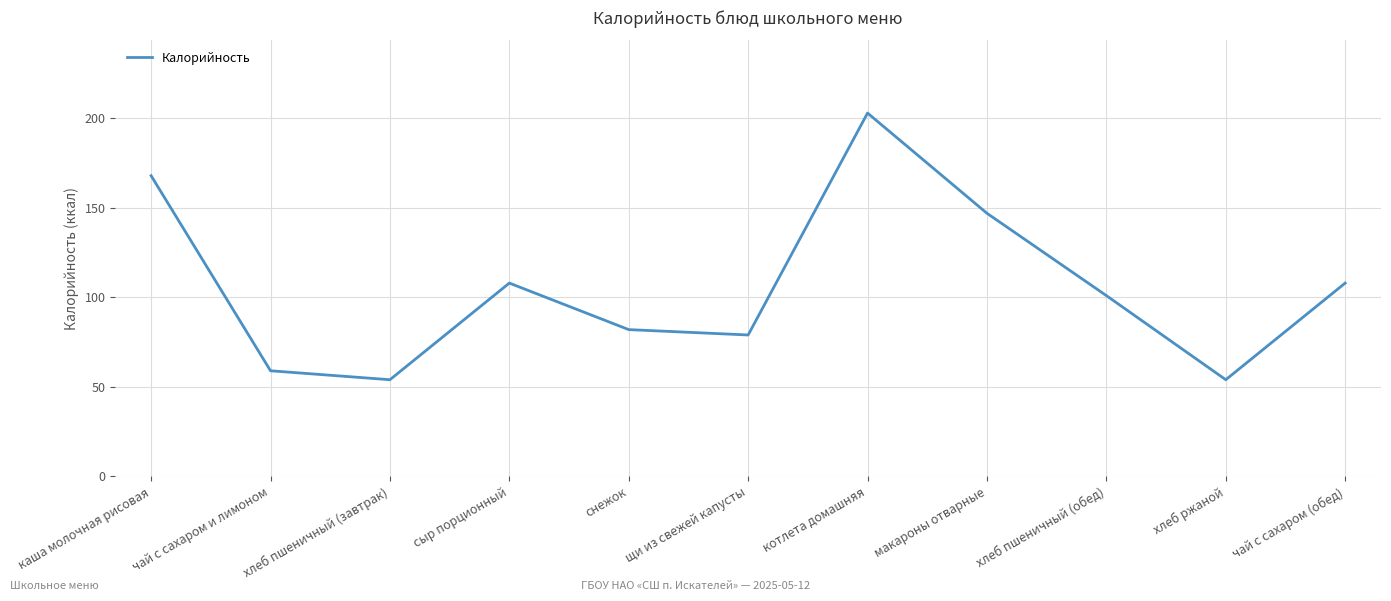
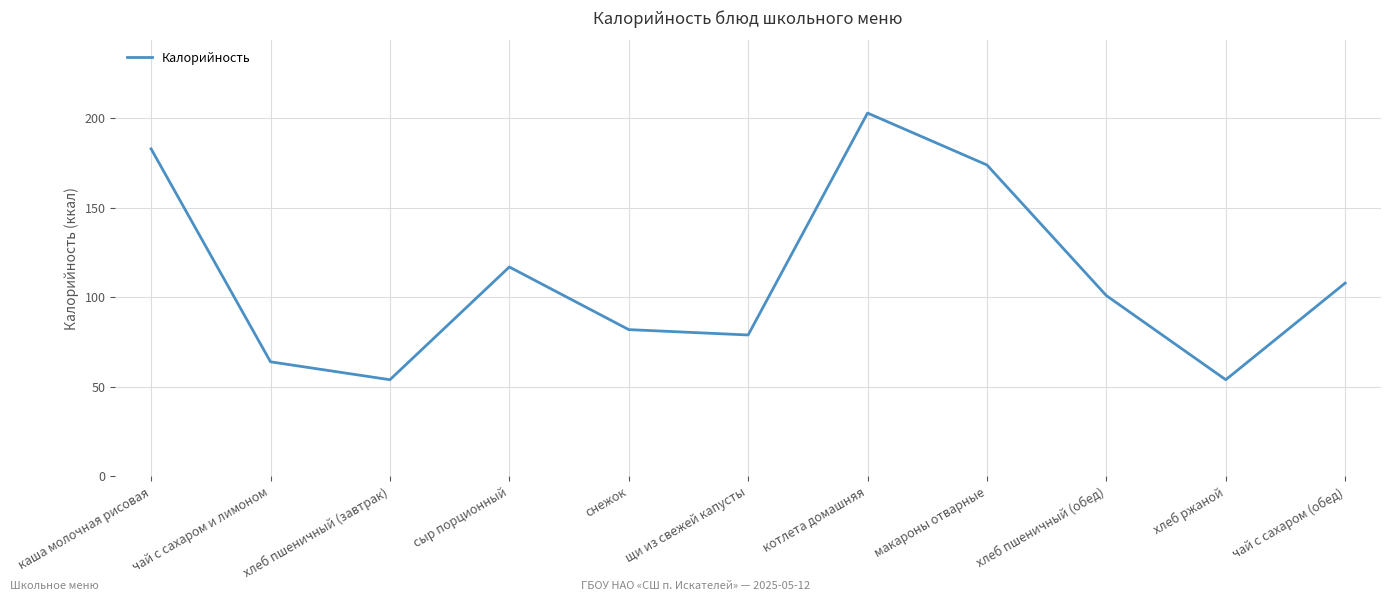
каша молочная рисовая: 168 -> 183
чай с сахаром и лимоном: 59 -> 64
сыр порционный: 108 -> 117
макароны отварные: 147 -> 174
